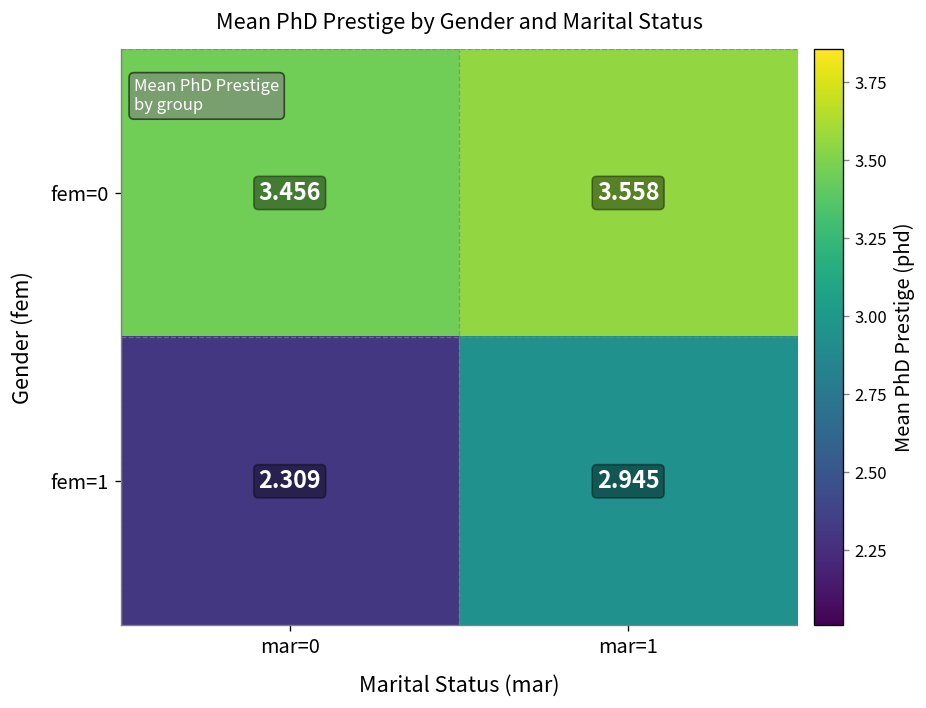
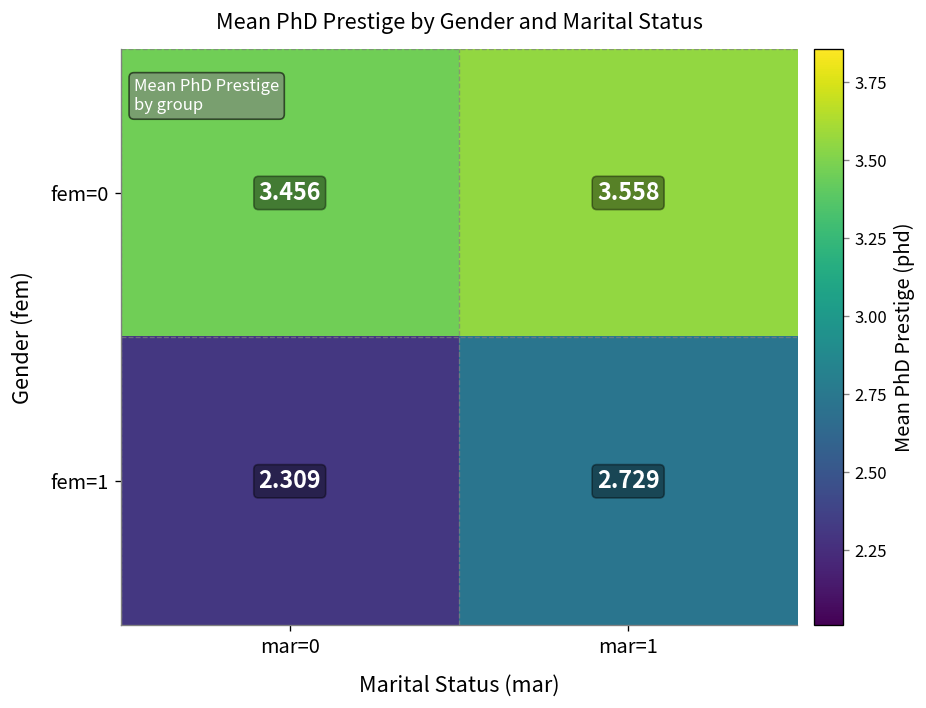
fem=1, mar=1: 2.945 -> 2.729
